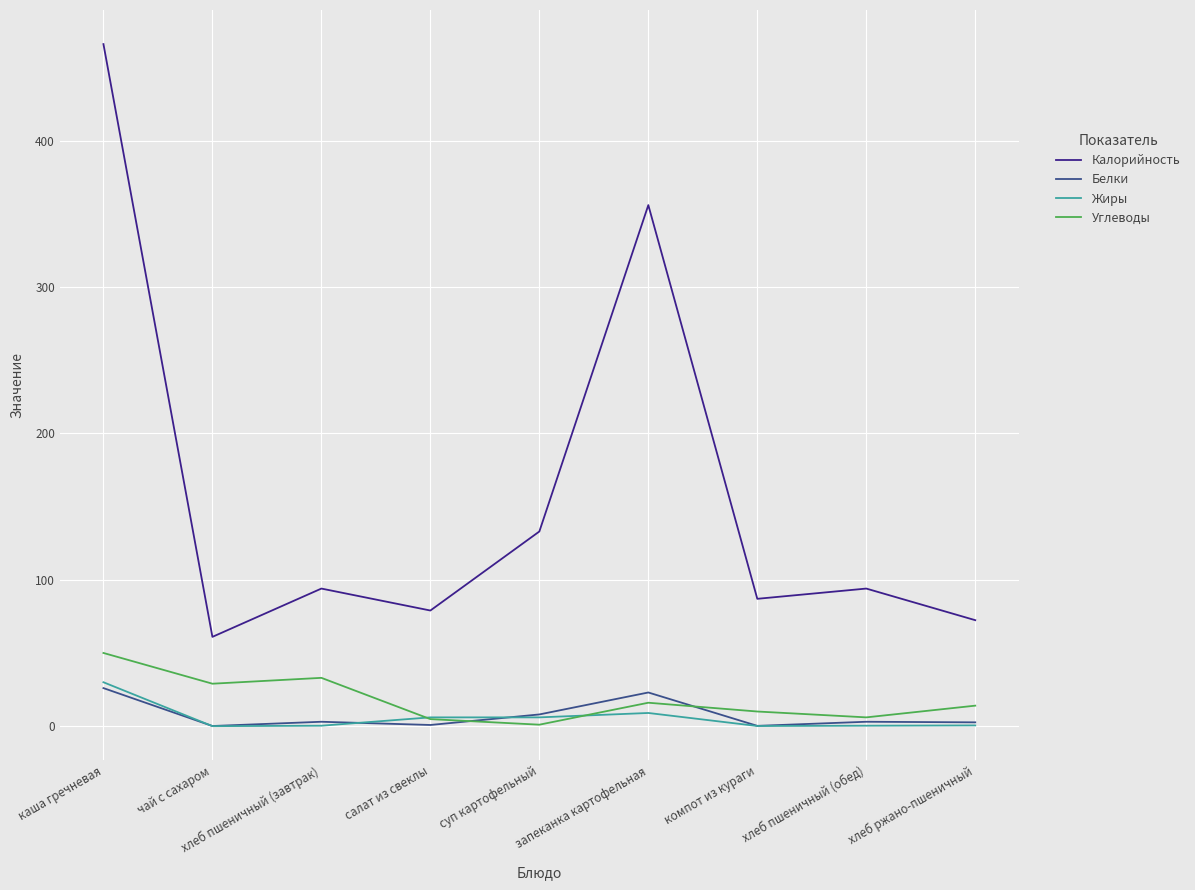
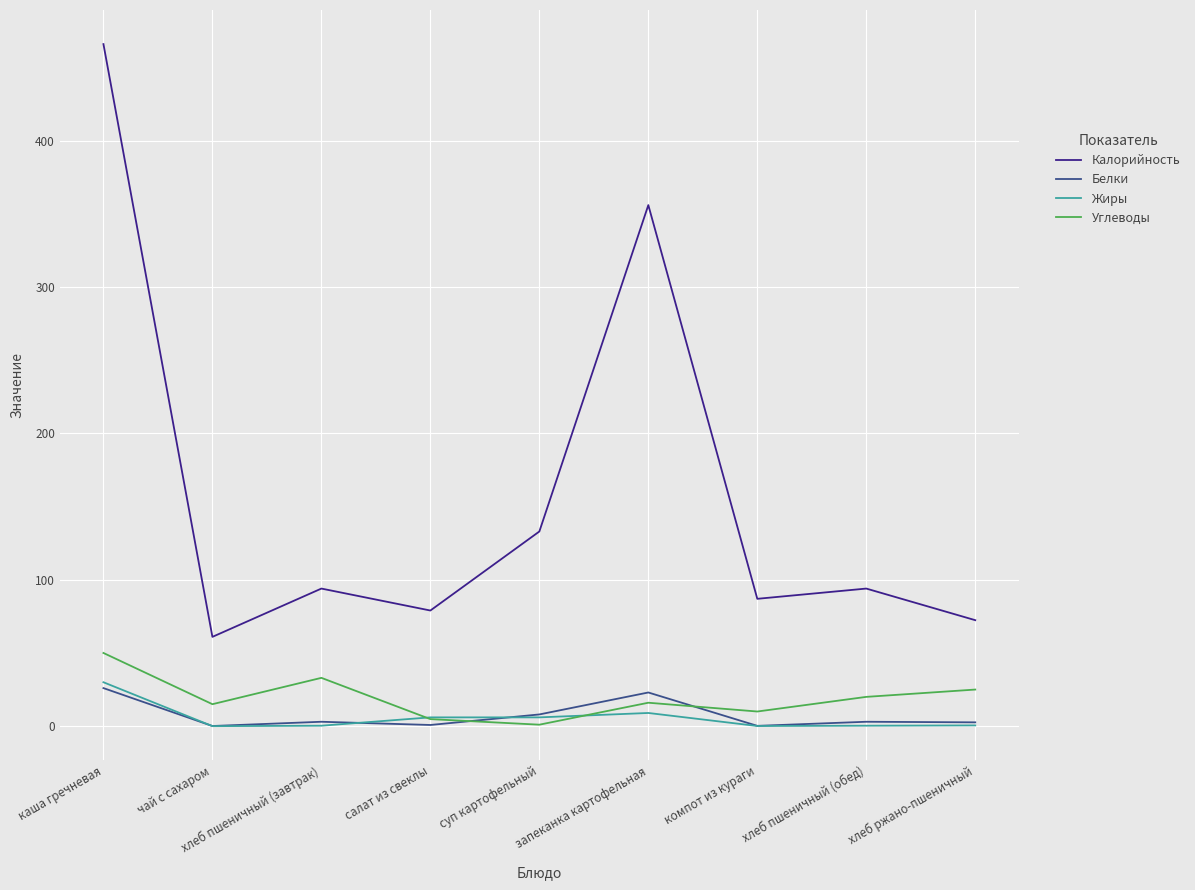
Углеводы, чай с сахаром: 29 -> 15
Углеводы, хлеб пшеничный (обед): 6 -> 20
Углеводы, хлеб ржано-пшеничный: 14 -> 25
